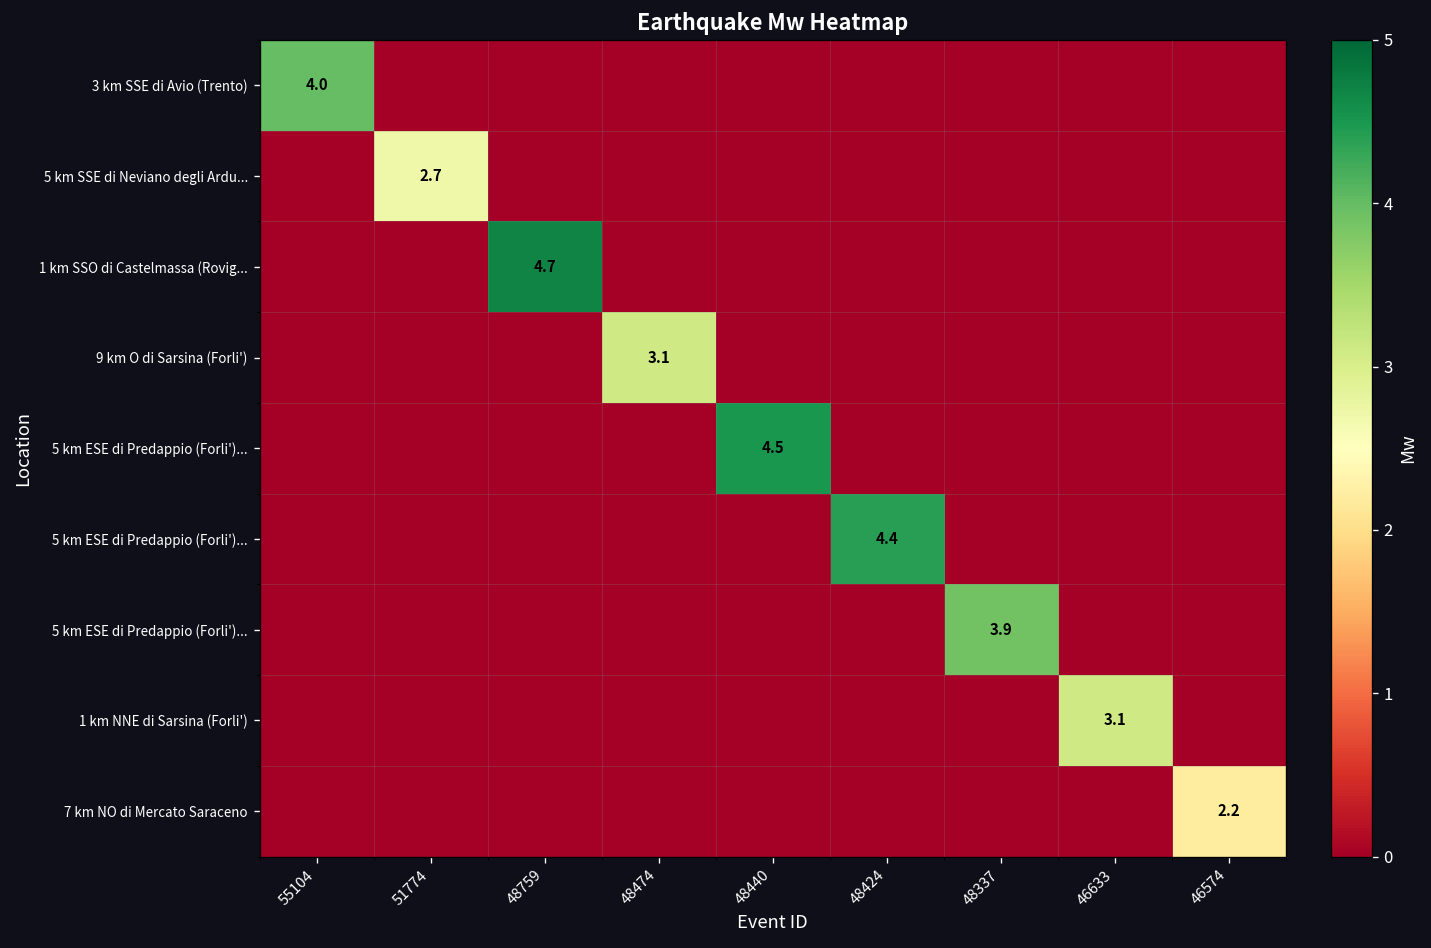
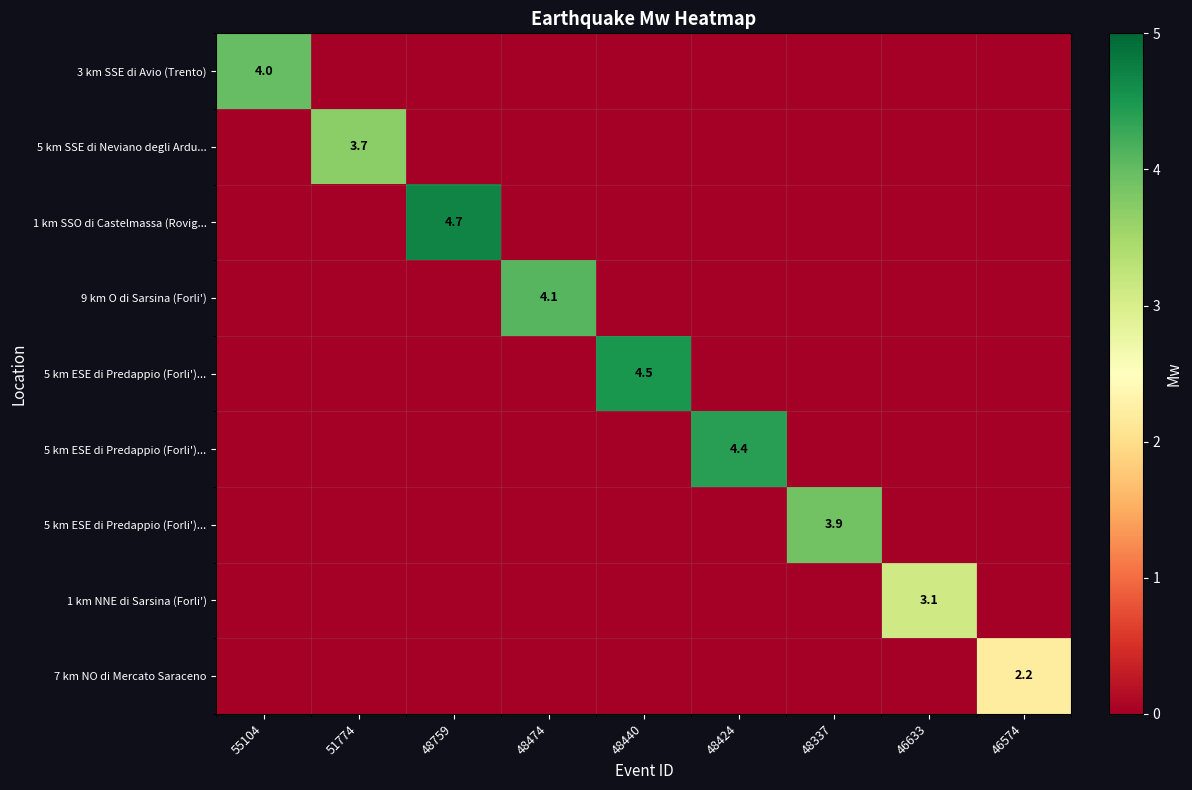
5 km SSE di Neviano degli Ardu..., 51774: 2.7 -> 3.7
9 km O di Sarsina (Forli'), 48474: 3.1 -> 4.1
